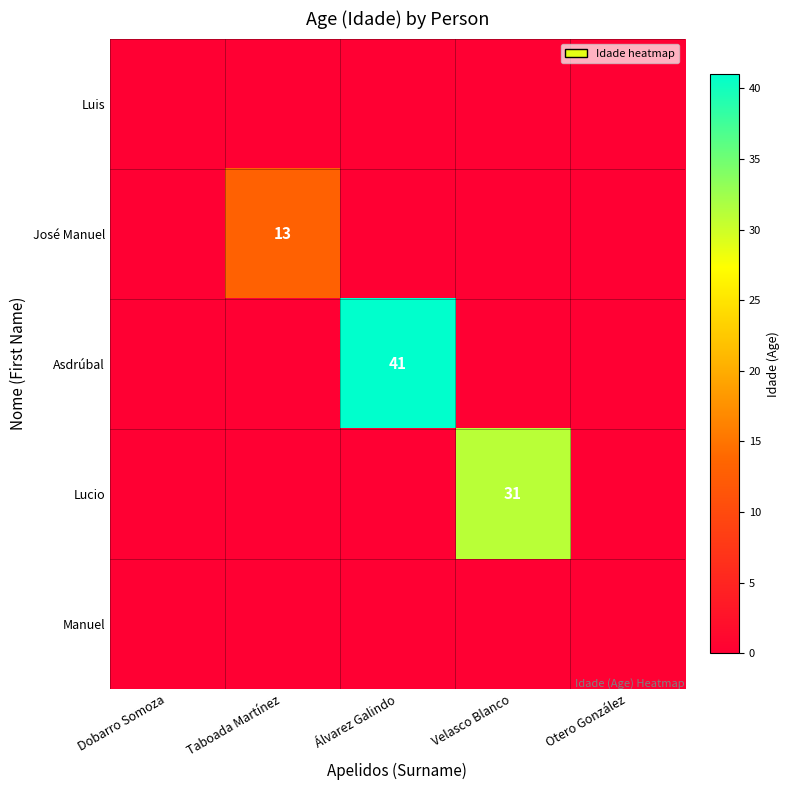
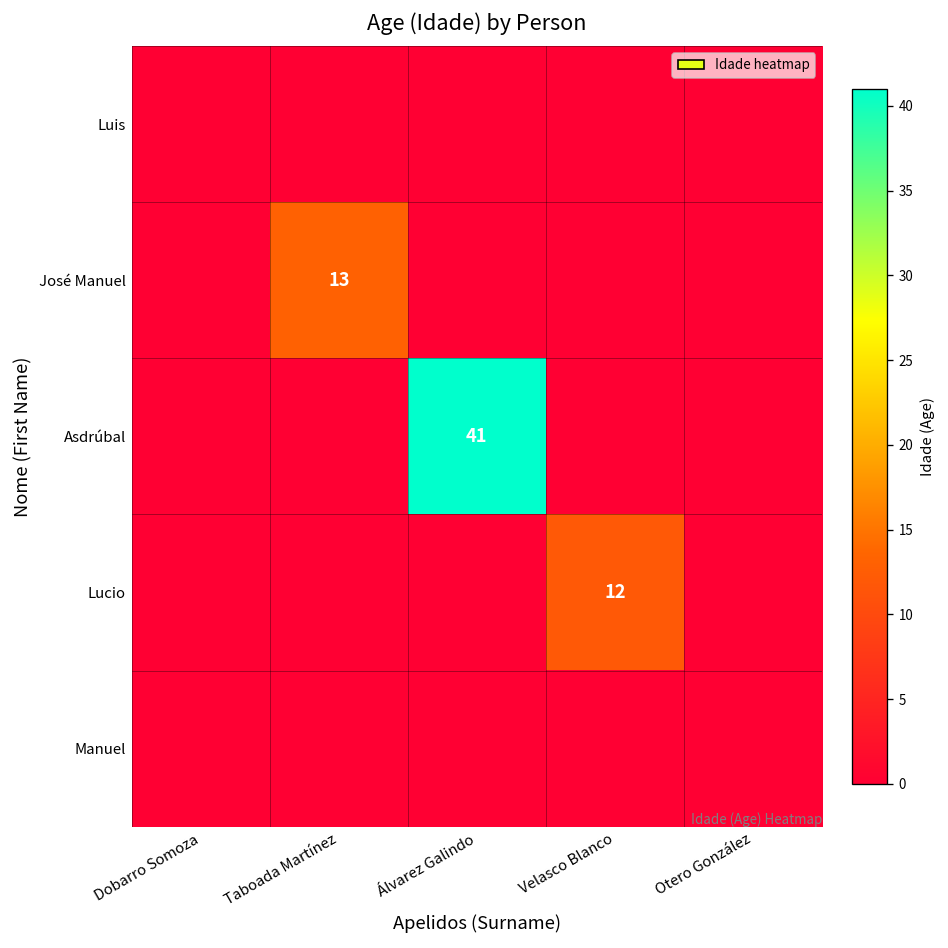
Lucio, Velasco Blanco: 31 -> 12
